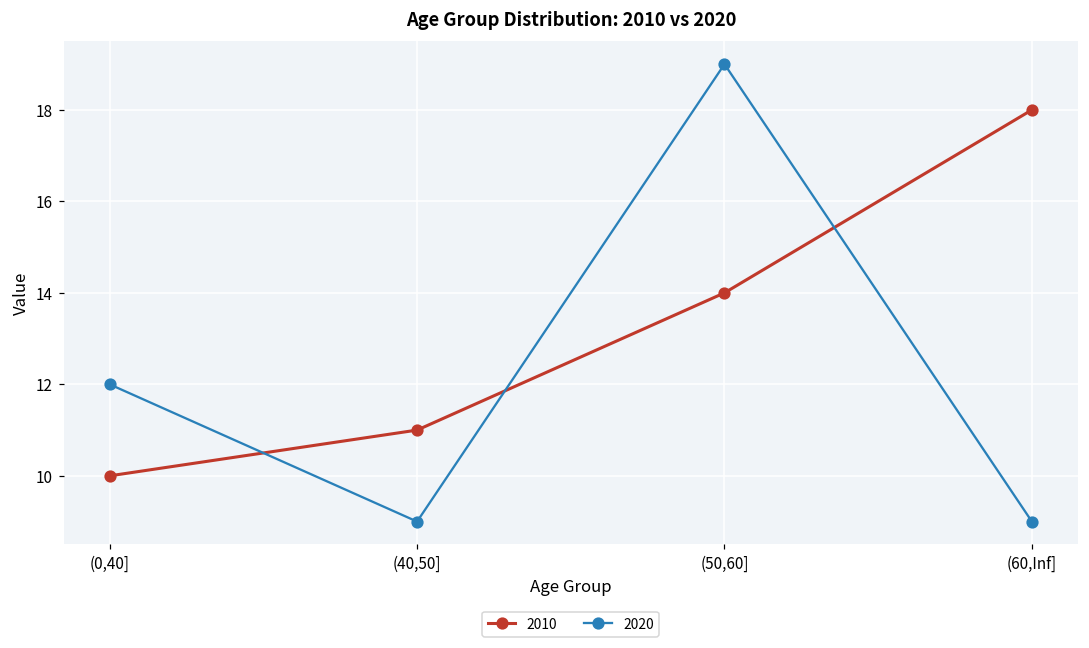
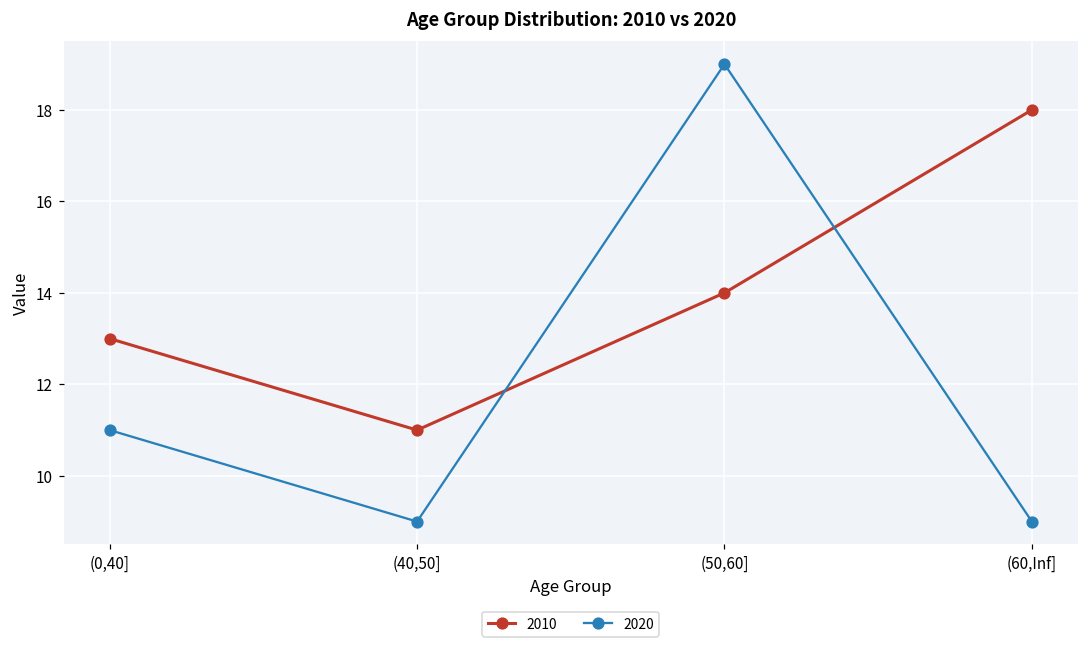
2010, (0,40]: 10 -> 13
2020, (0,40]: 12 -> 11
